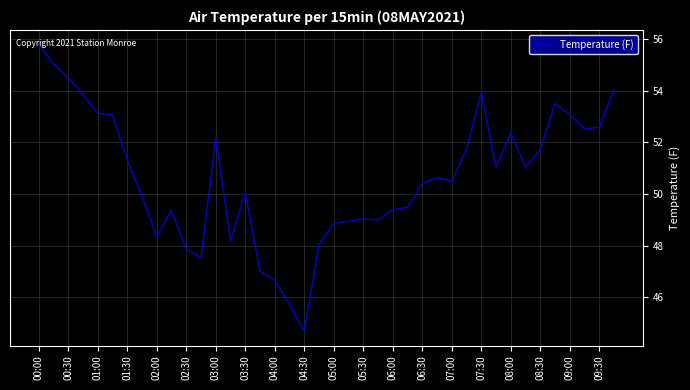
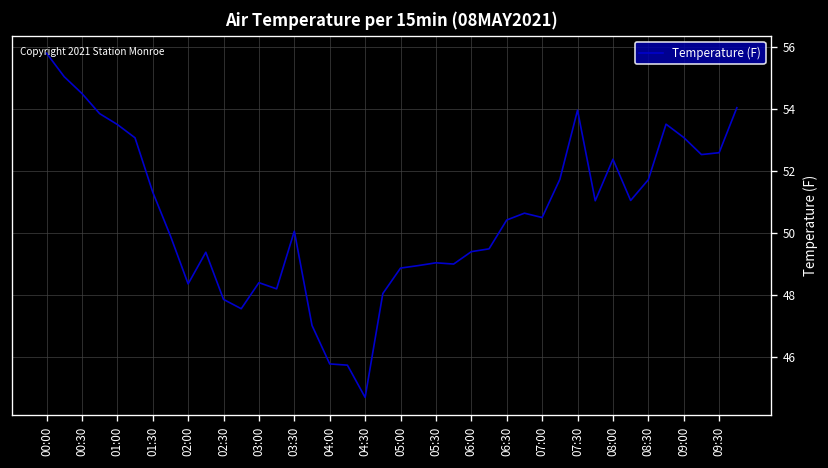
01:00: 53.1 -> 53.5
03:00: 52.2 -> 48.4
04:00: 46.7 -> 45.8
